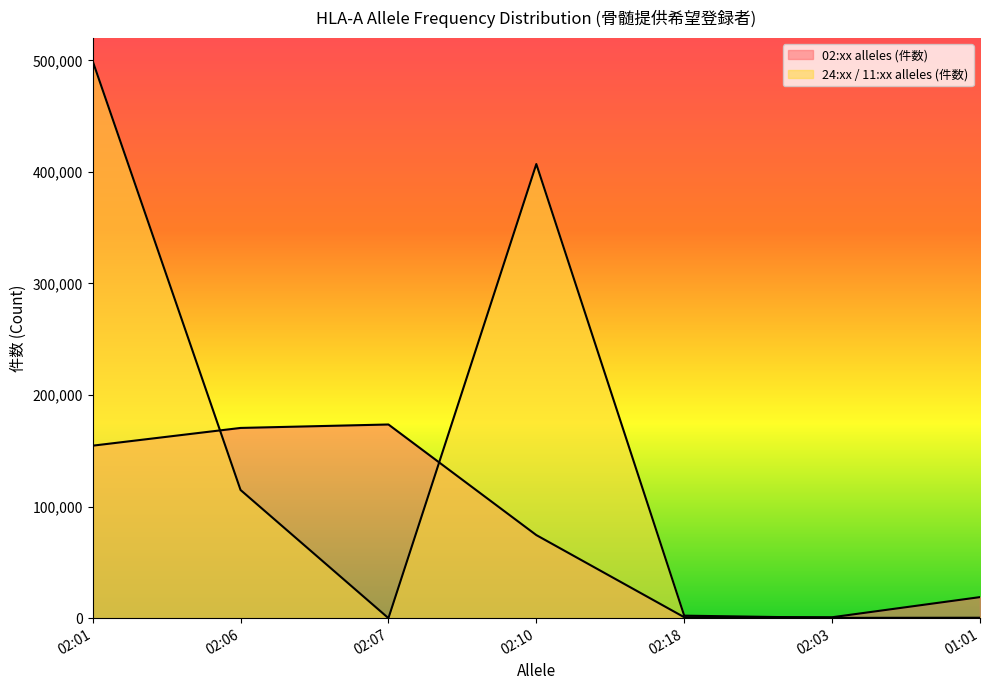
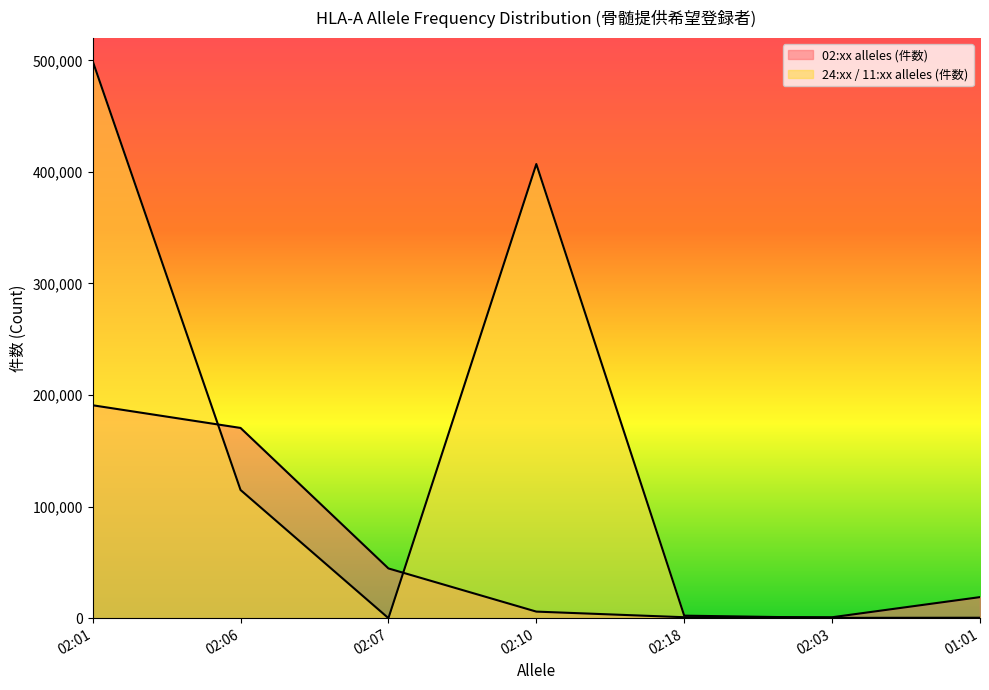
02:xx alleles (件数), 02:01: 155,000 -> 191,000
02:xx alleles (件数), 02:07: 174,000 -> 45,000
02:xx alleles (件数), 02:10: 74,000 -> 6,000
